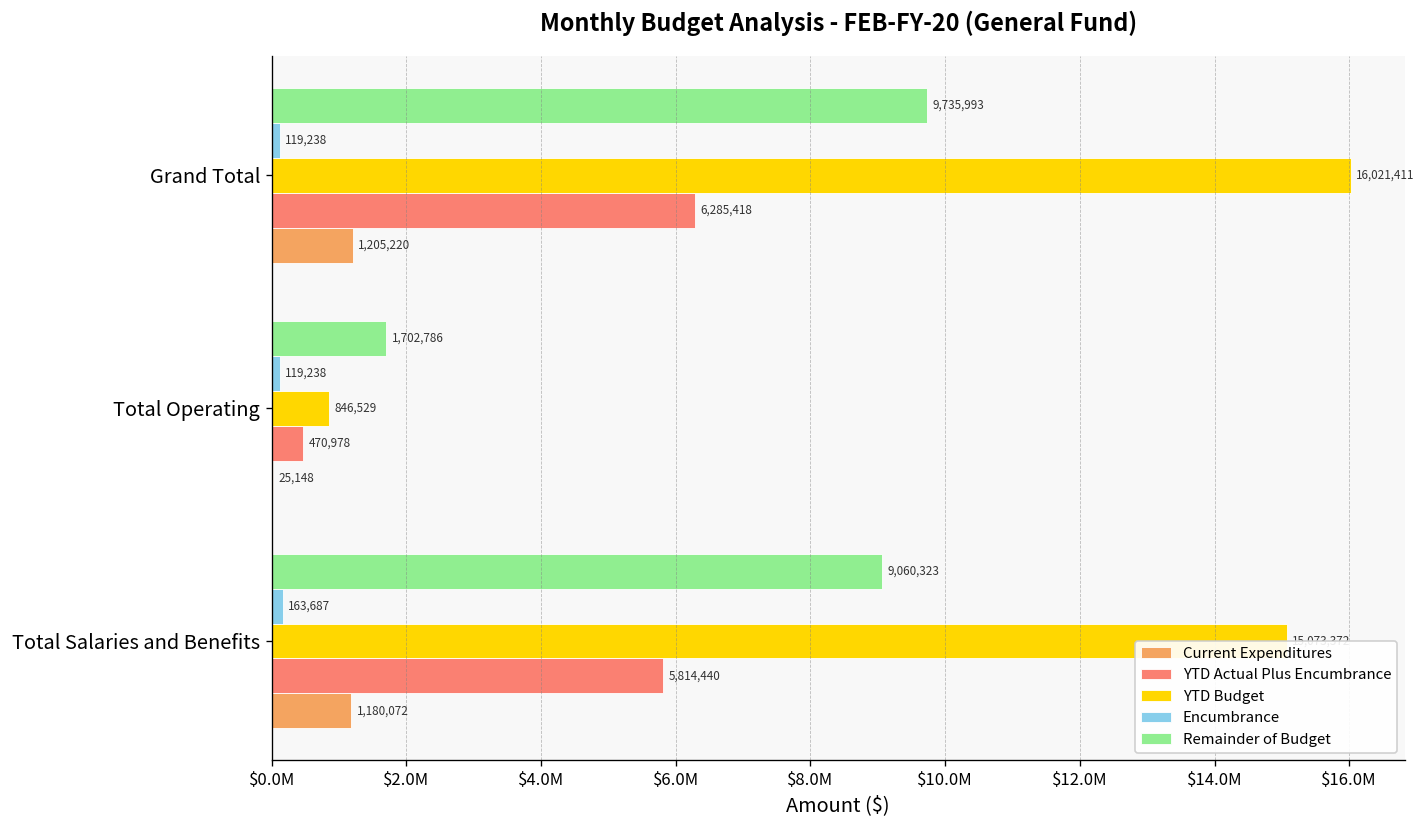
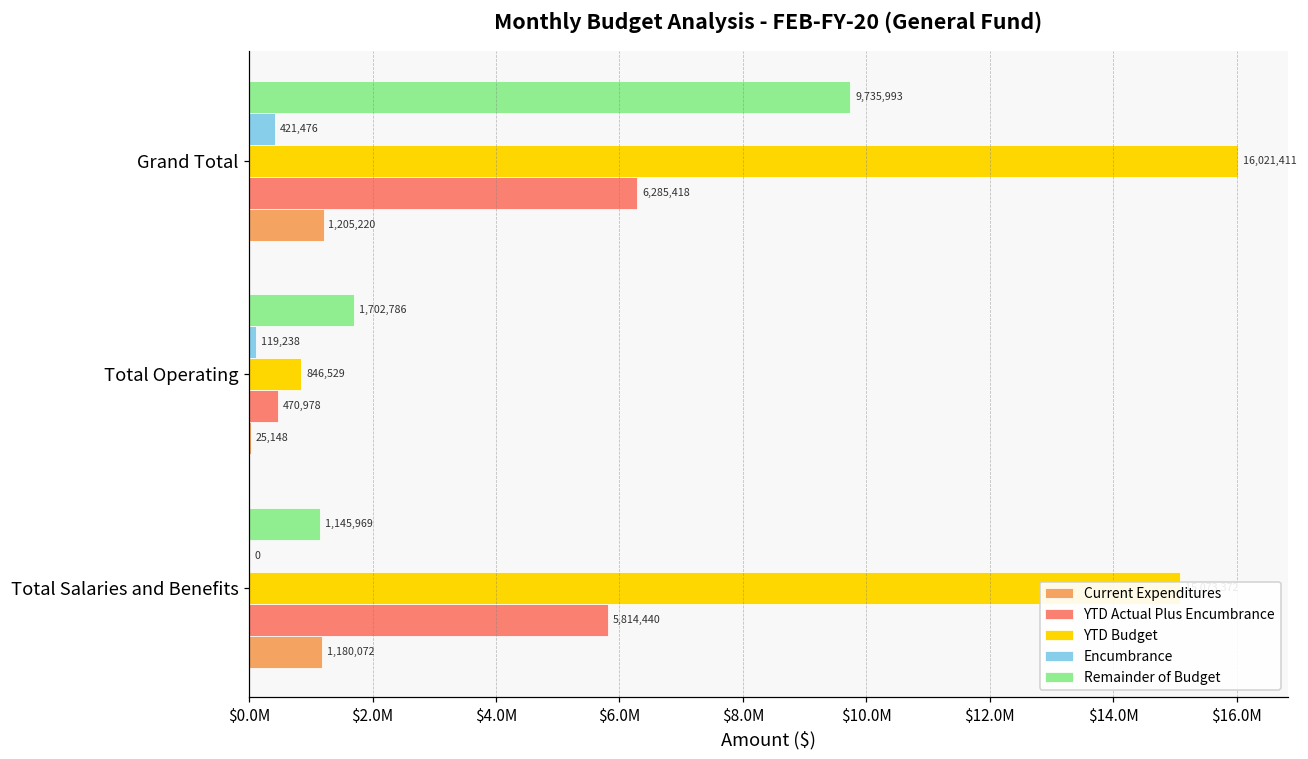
Encumbrance, Grand Total: 119,238 -> 421,476
Remainder of Budget, Total Salaries and Benefits: 9,060,323 -> 1,145,969
Encumbrance, Total Salaries and Benefits: 163,687 -> 0
